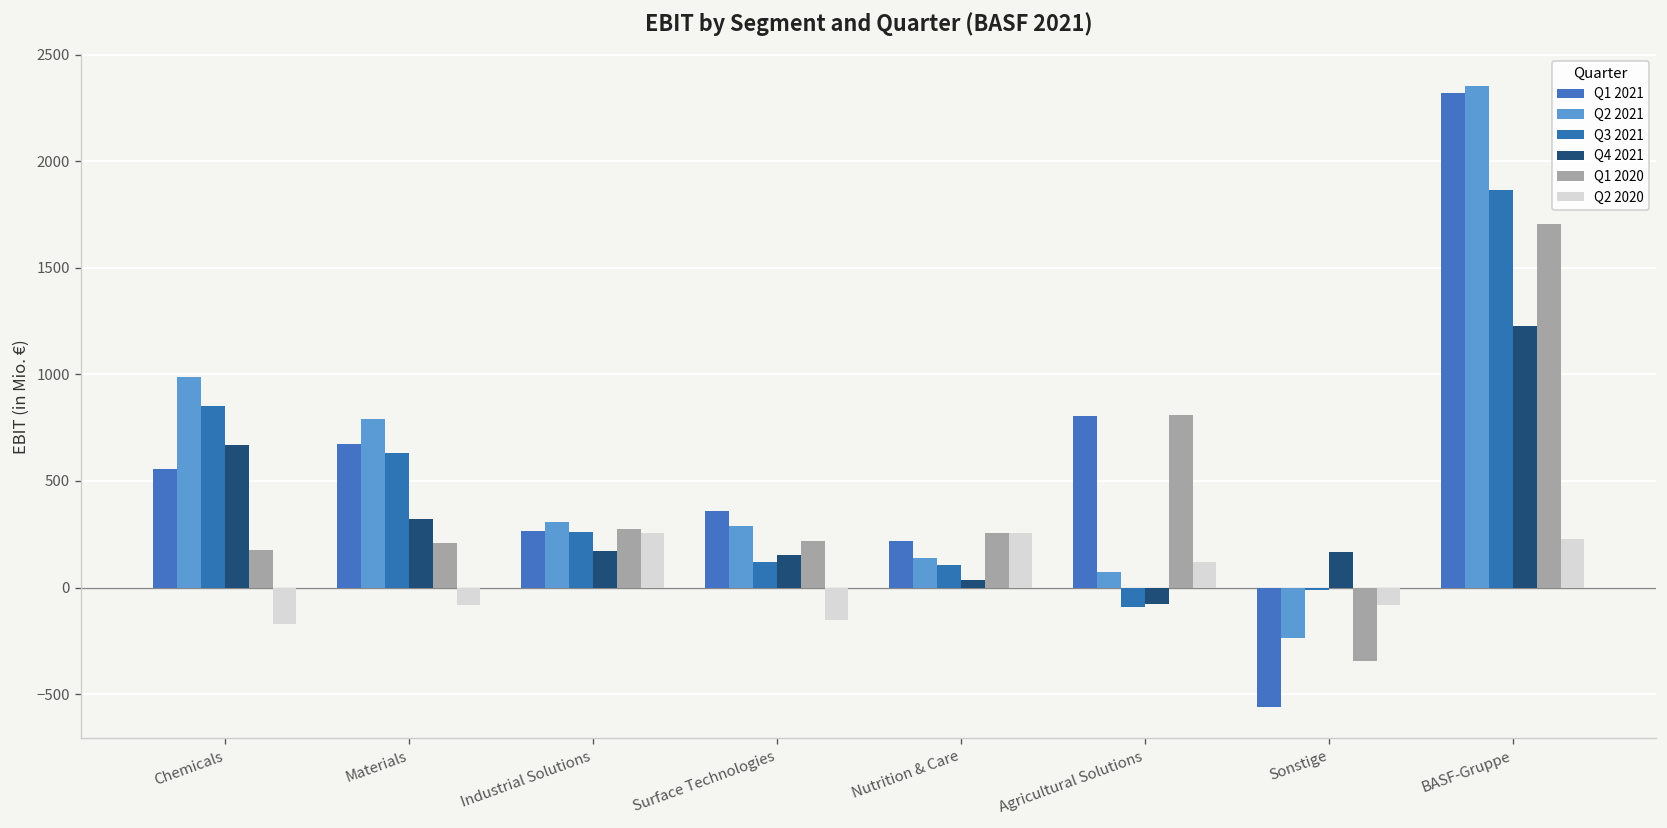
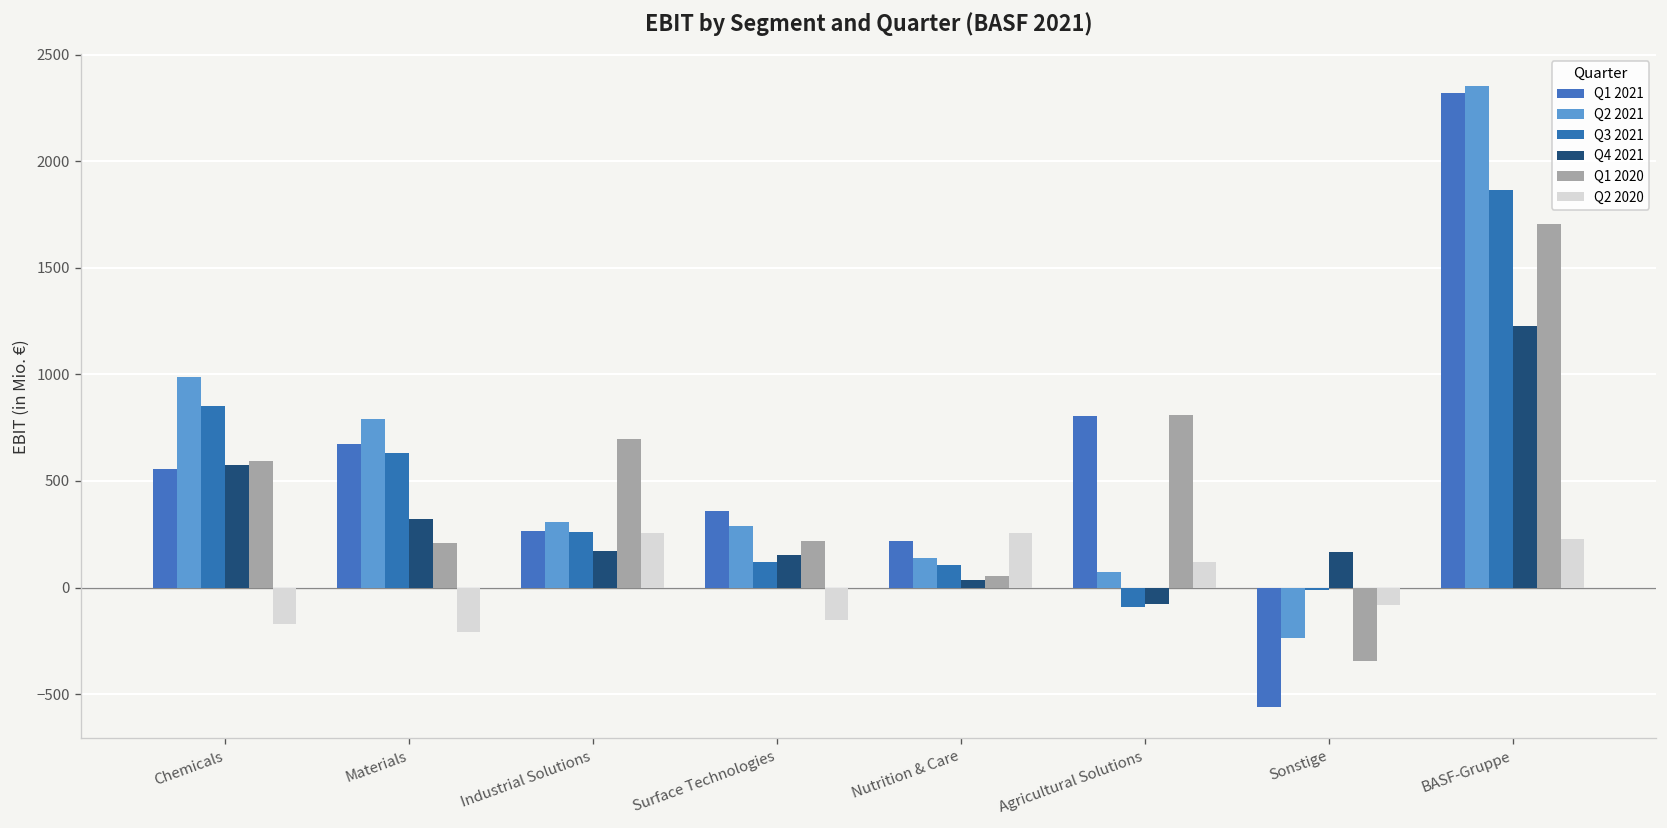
Q4 2021, Chemicals: 670 -> 580
Q1 2020, Chemicals: 170 -> 600
Q2 2020, Materials: -80 -> -210
Q1 2020, Industrial Solutions: 270 -> 700
Q1 2020, Nutrition & Care: 250 -> 50
